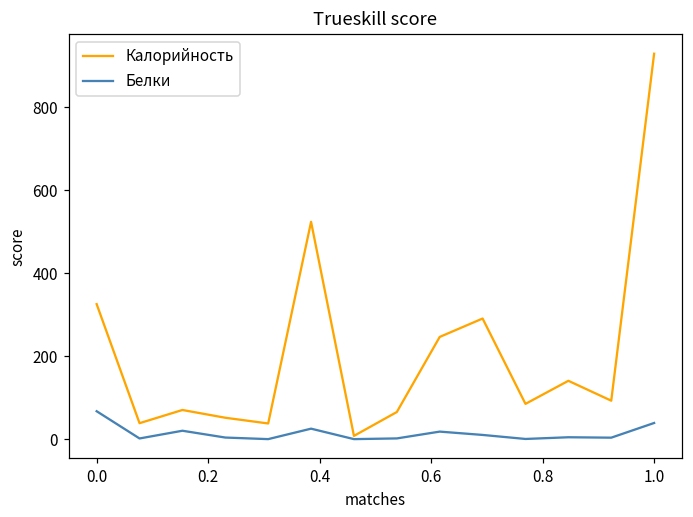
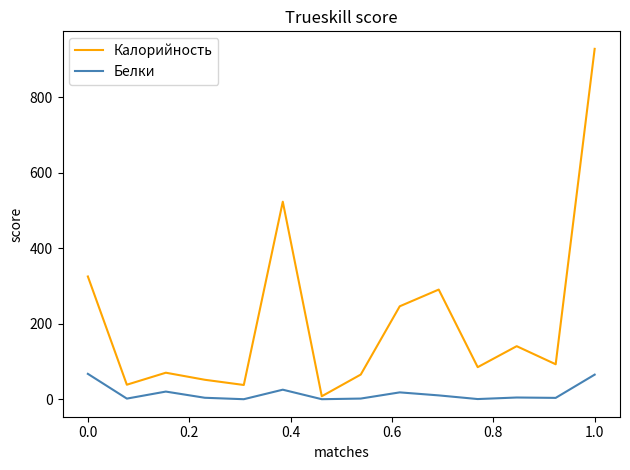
Белки, 1.0: 40 -> 70
